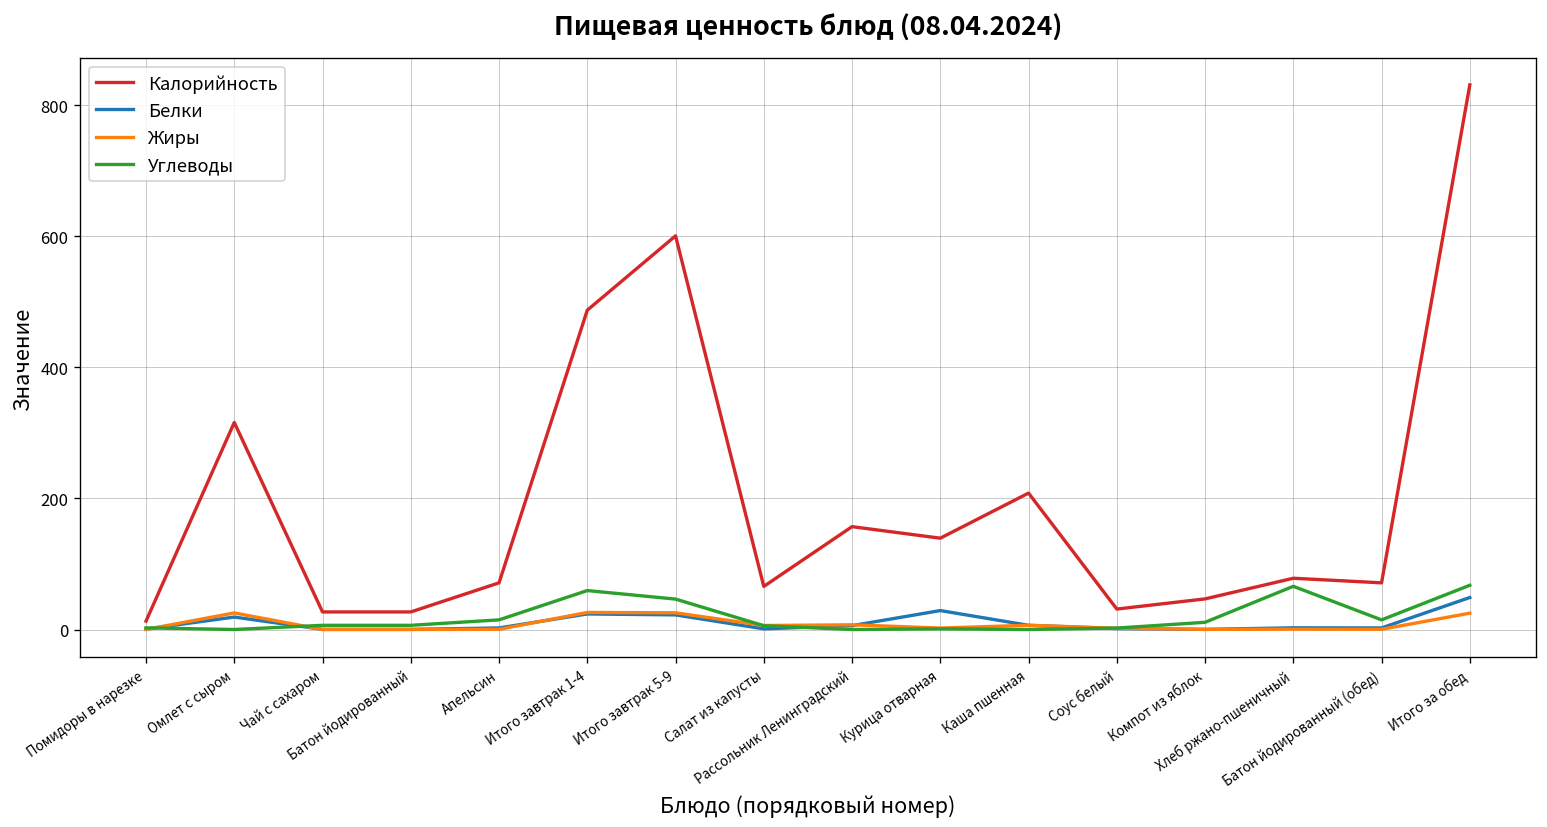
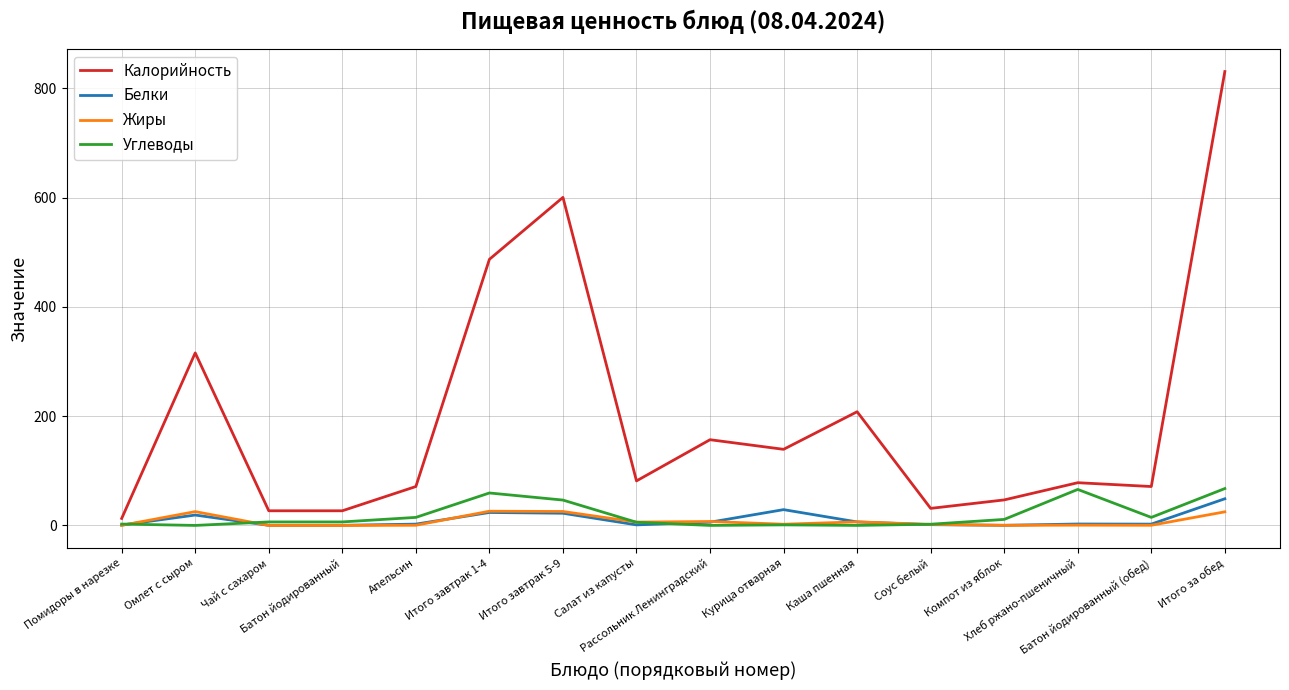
Калорийность, Салат из капусты: 70 -> 80
